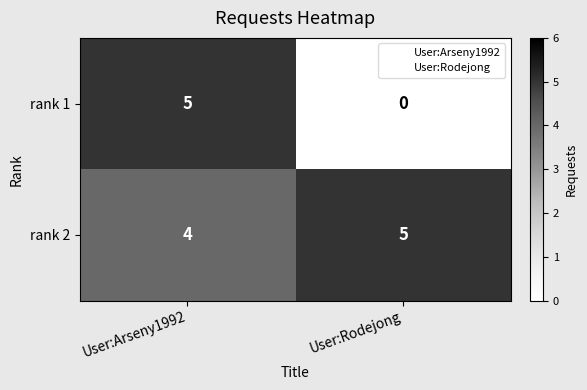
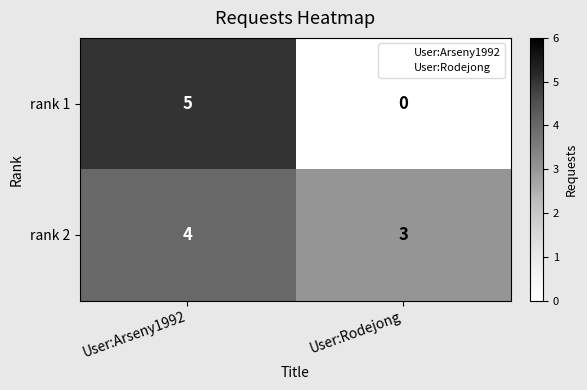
rank 2, User:Rodejong: 5 -> 3
